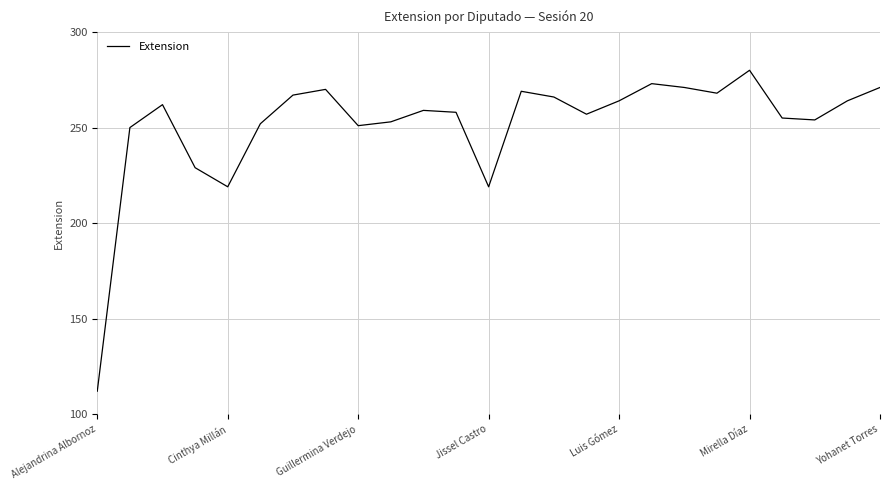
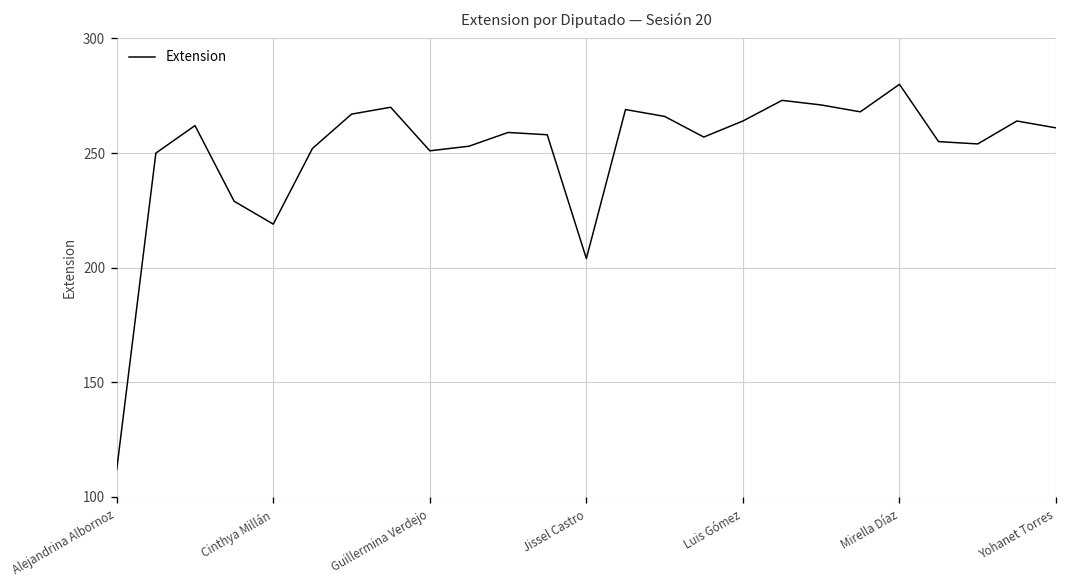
Jissel Castro: 219 -> 204
Yohanet Torres: 271 -> 261
